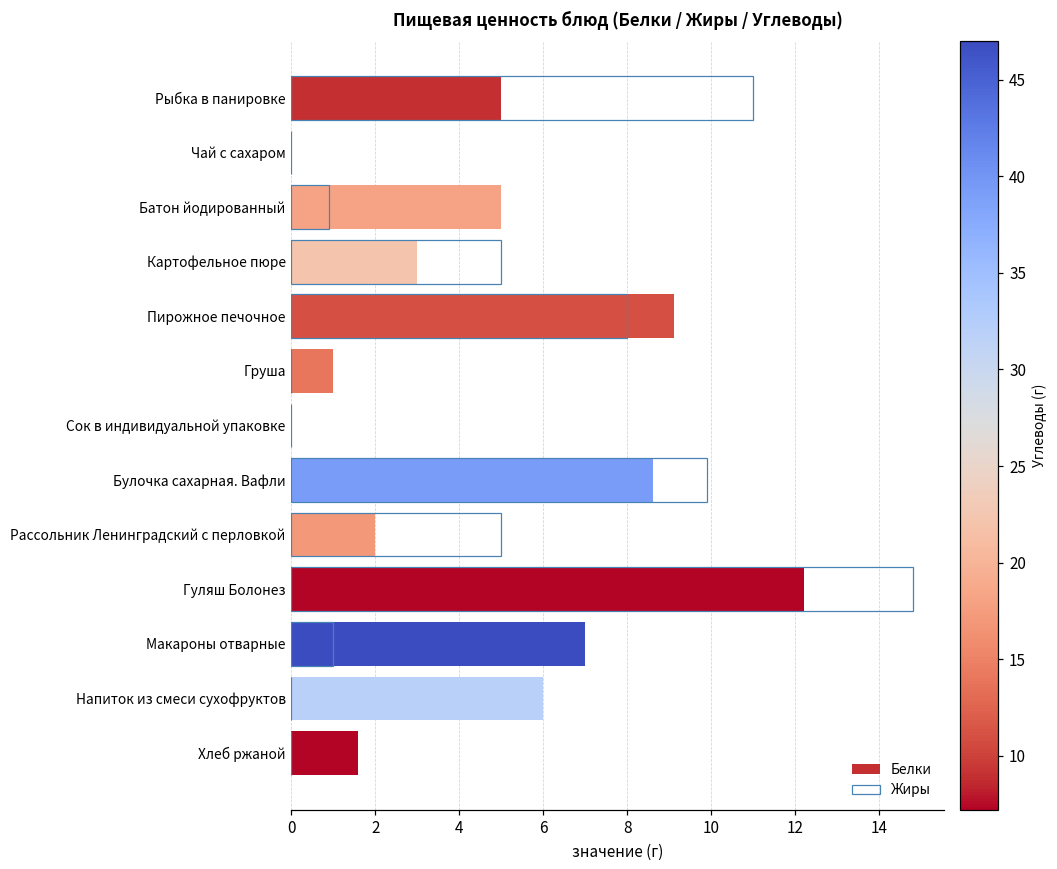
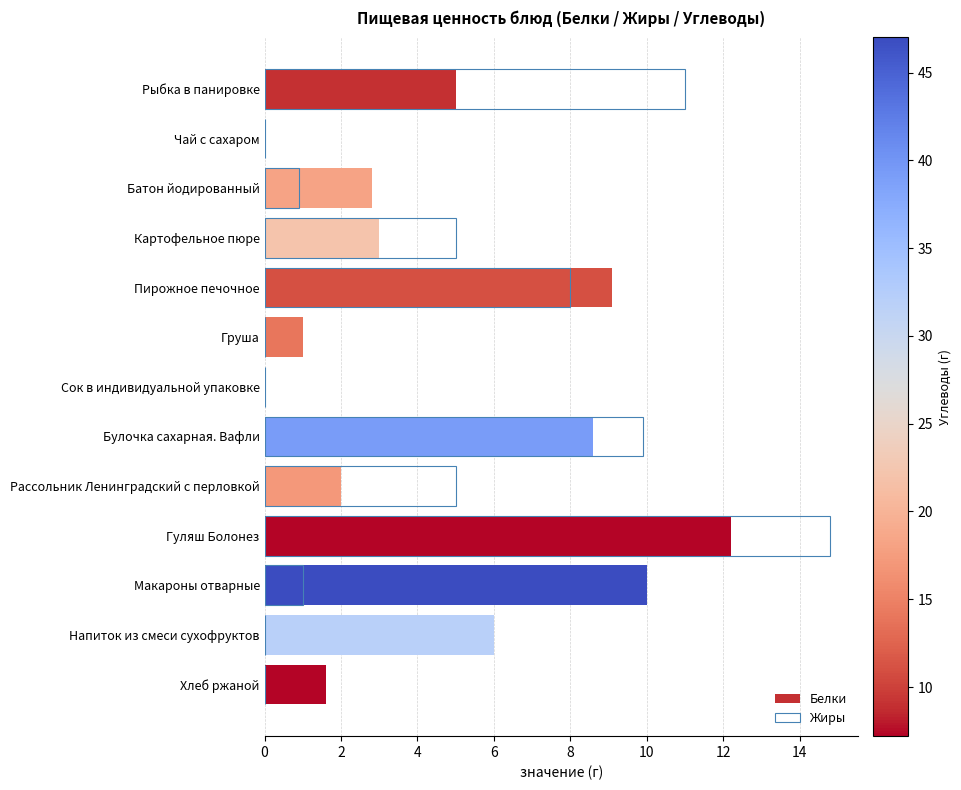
Белки, Батон йодированный: 5.0 -> 2.8
Белки, Макароны отварные: 7 -> 10
